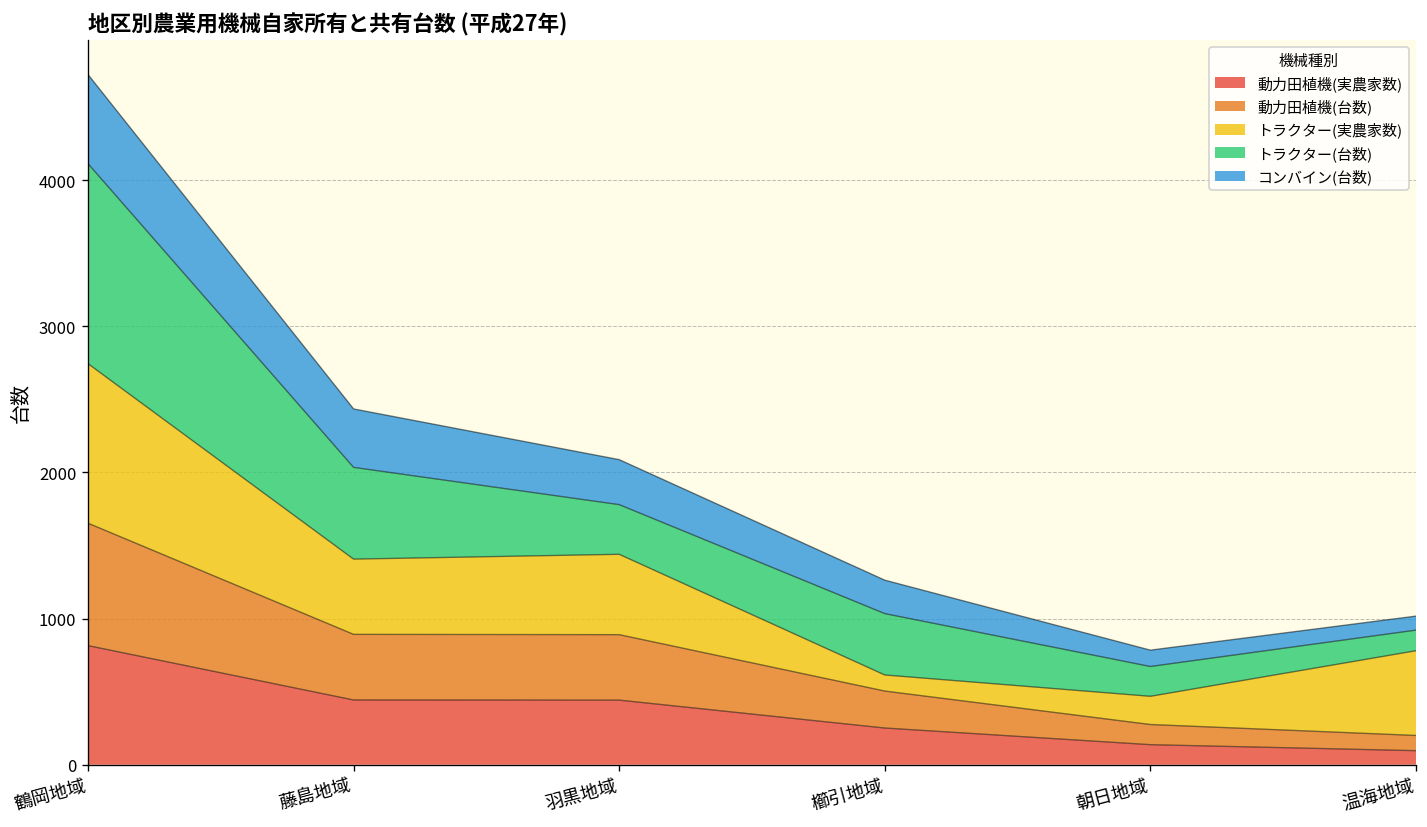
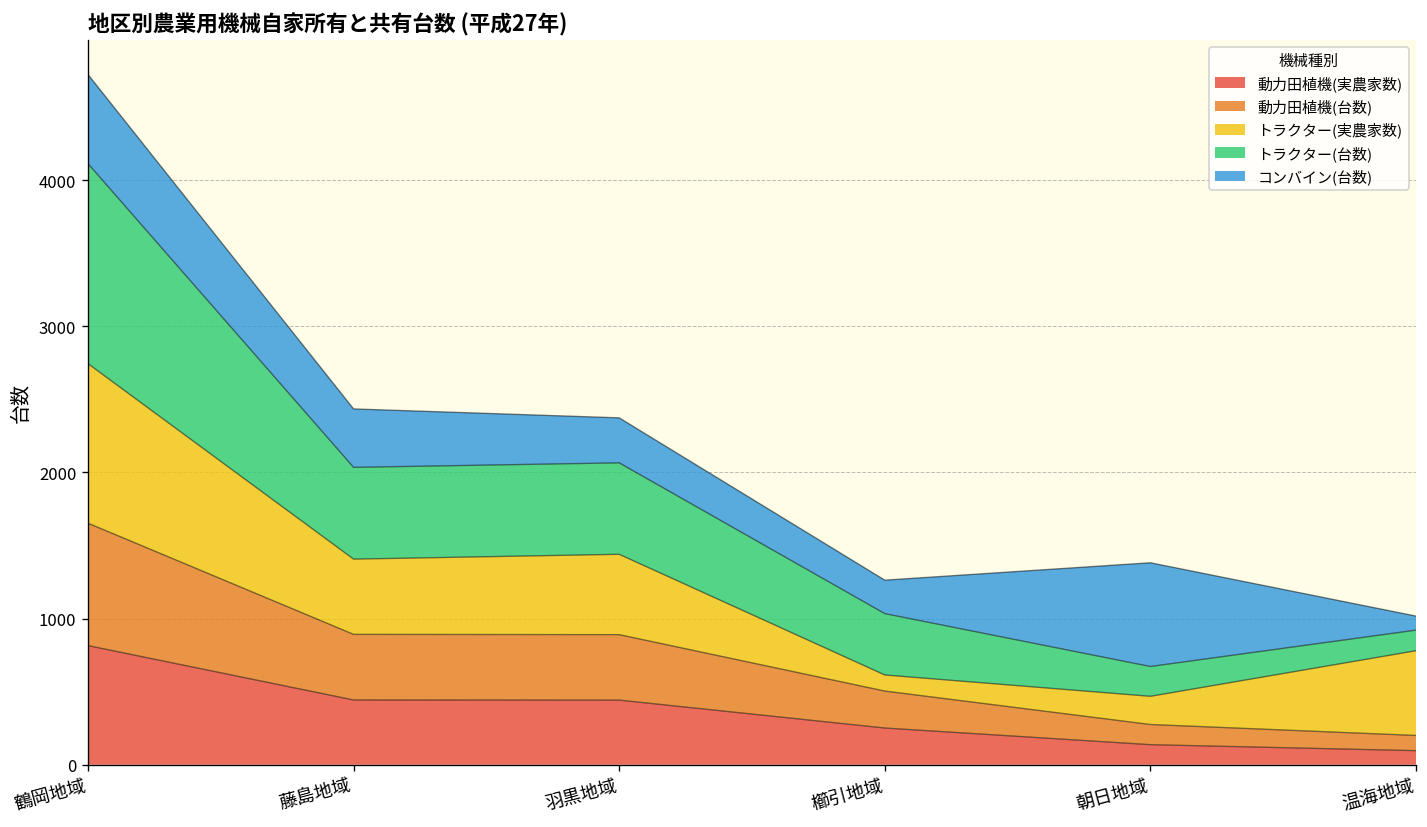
トラクター(台数), 羽黒地域: 340 -> 630
コンバイン(台数), 朝日地域: 110 -> 710
